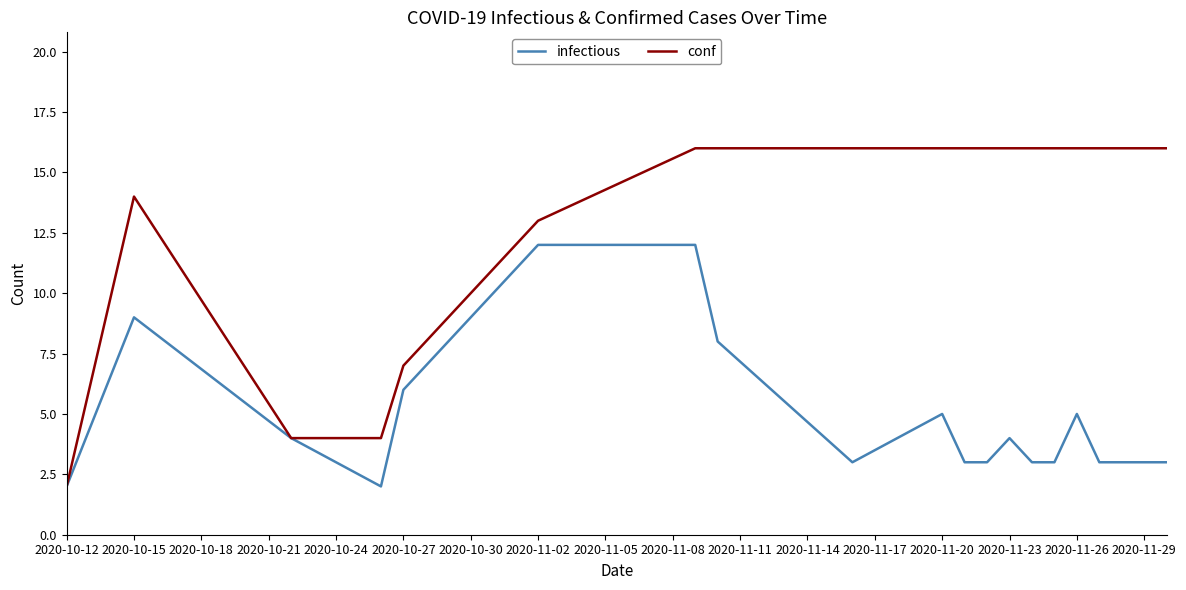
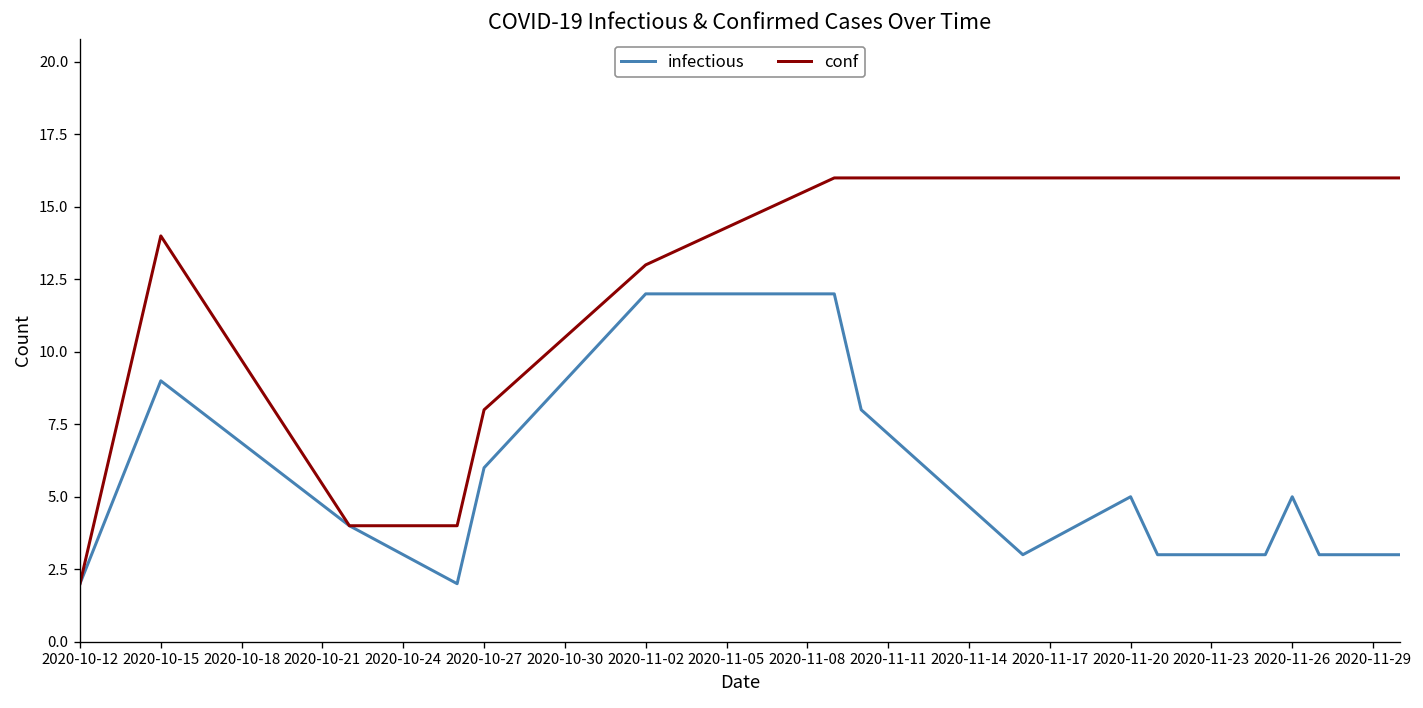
conf, 2020-10-27: 7 -> 8
infectious, 2020-11-23: 4 -> 3
